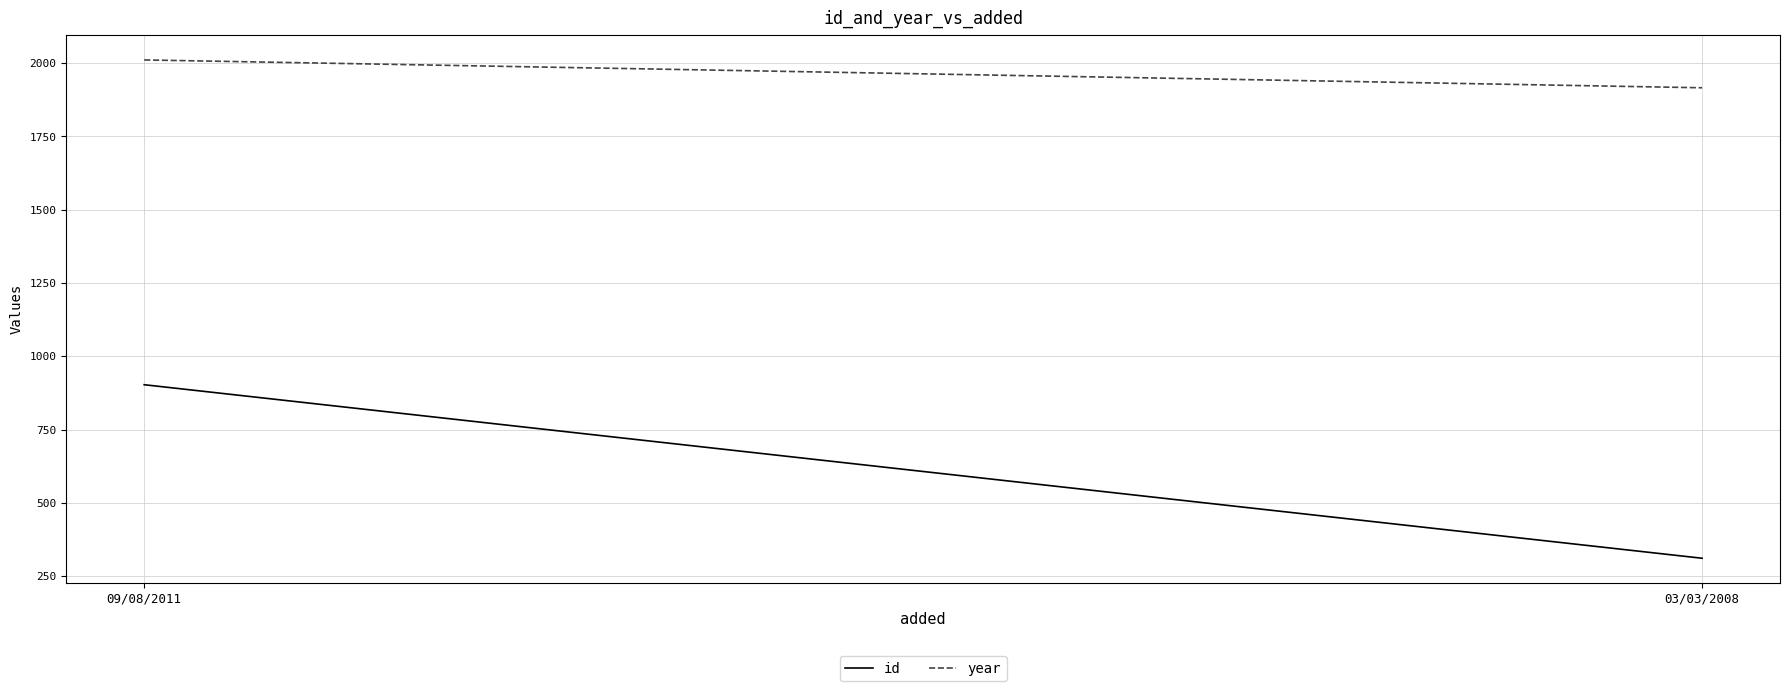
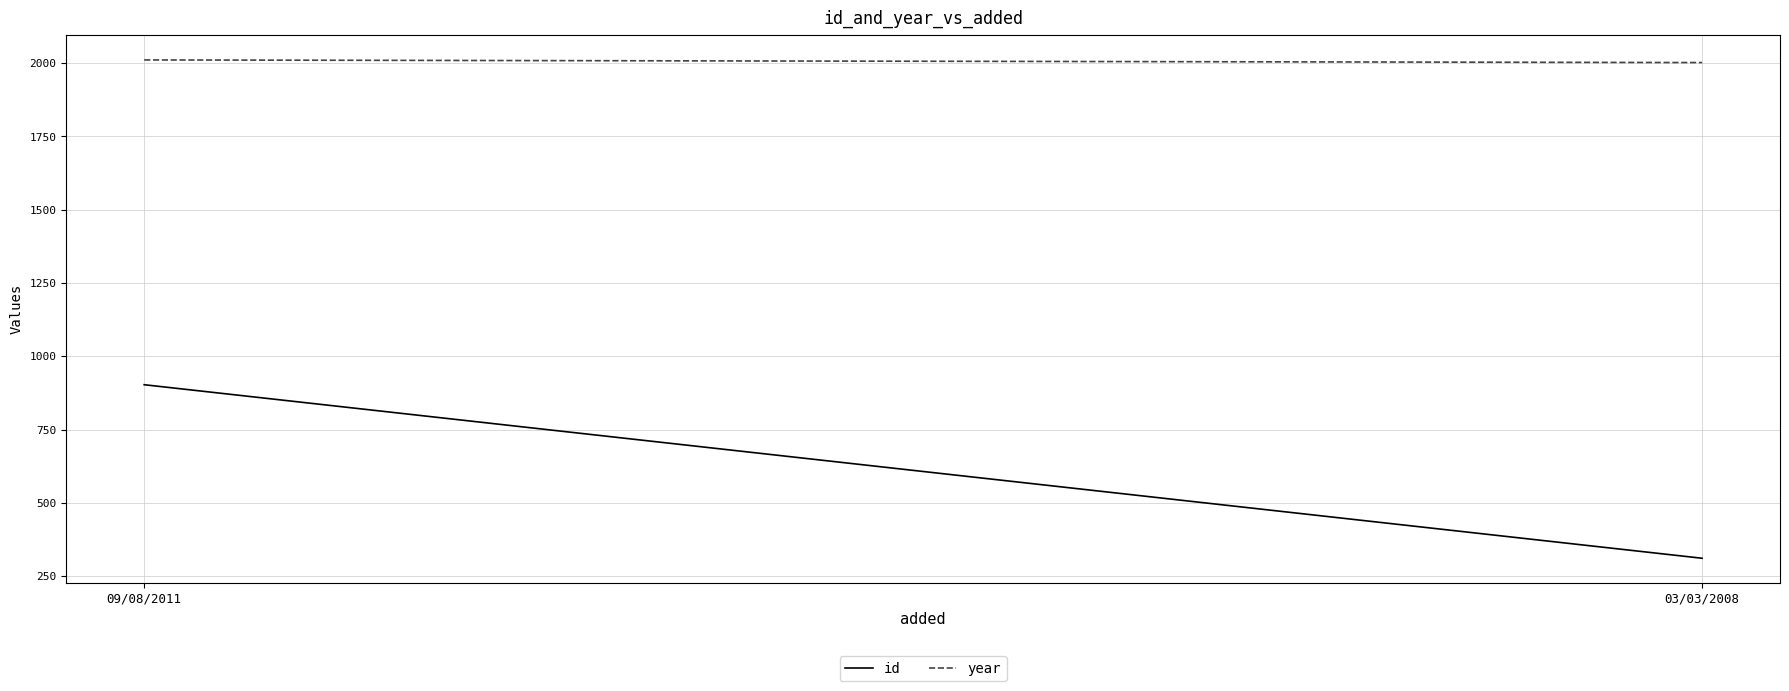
year, 03/03/2008: 1920 -> 2000
